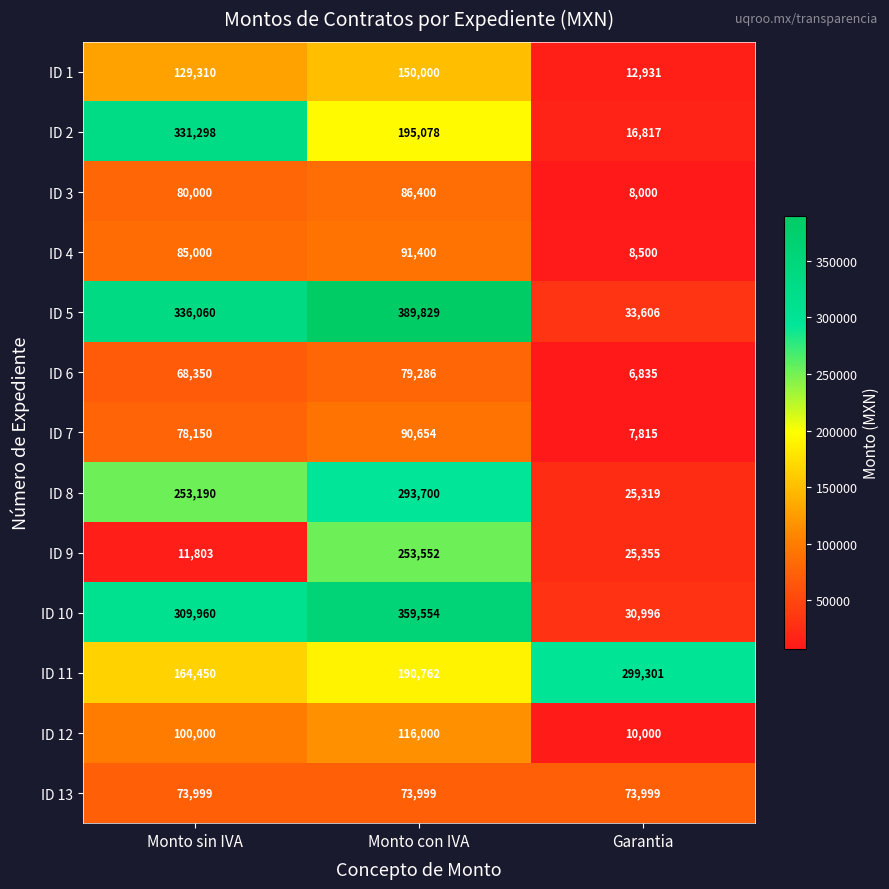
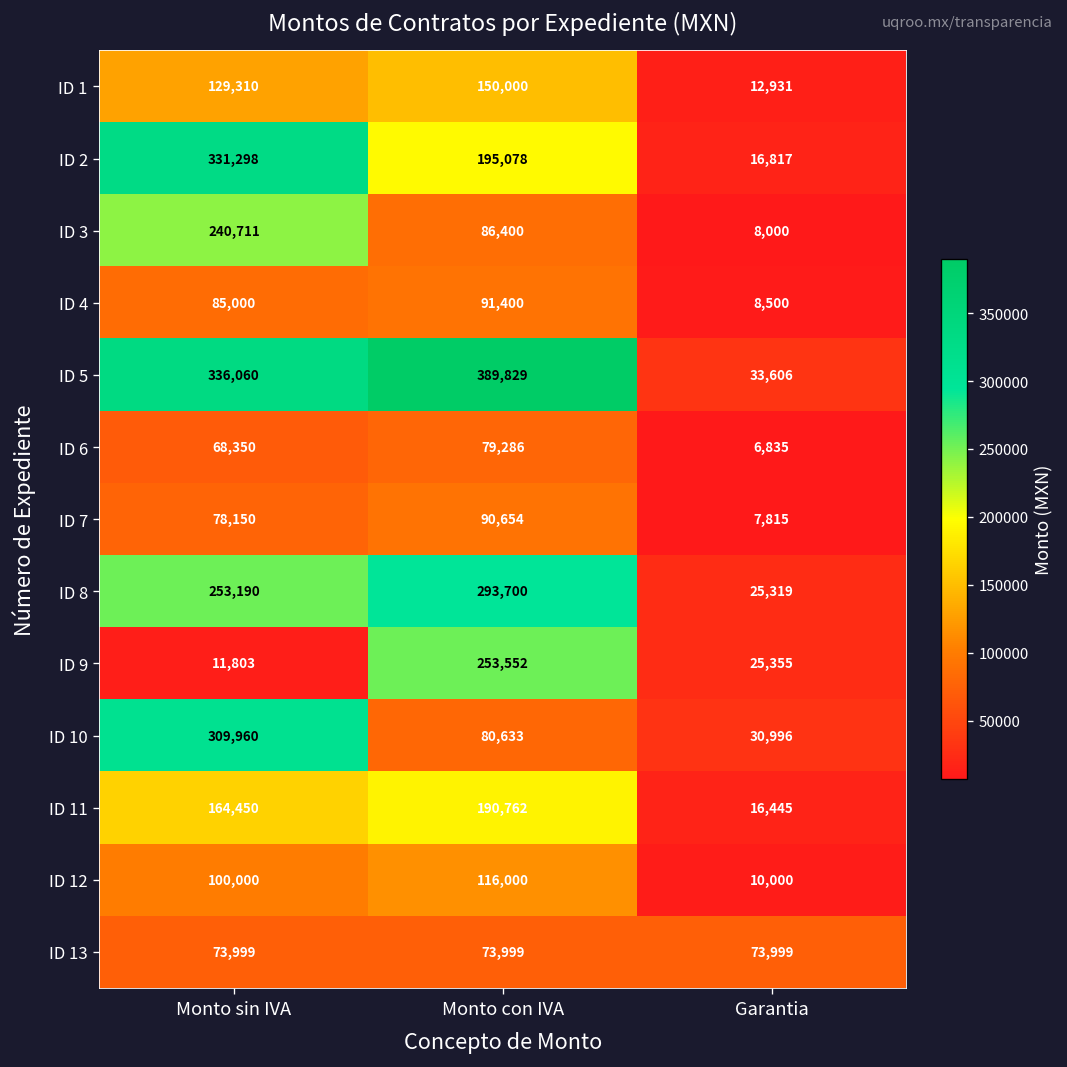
ID 3, Monto sin IVA: 80,000 -> 240,711
ID 10, Monto con IVA: 359,554 -> 80,633
ID 11, Garantia: 299,301 -> 16,445
